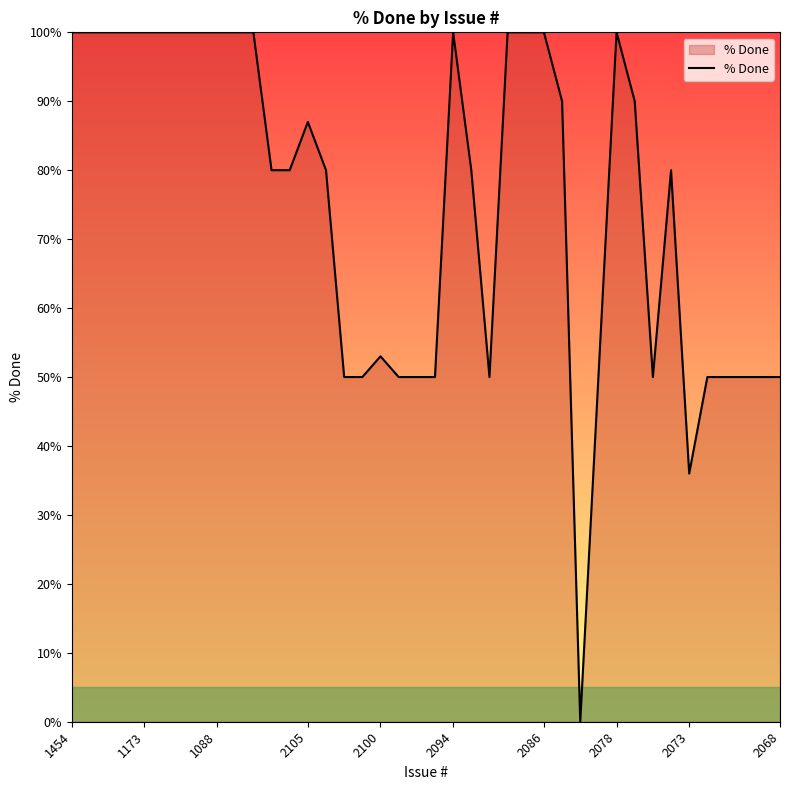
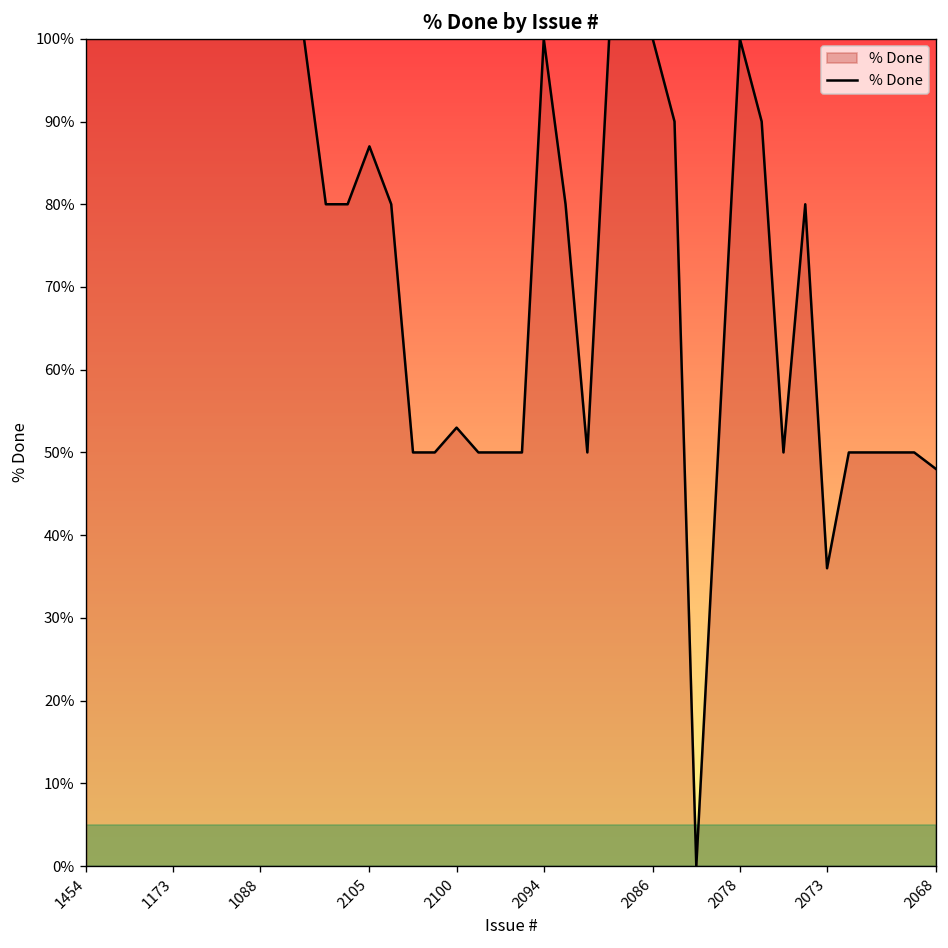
2068: 50% -> 48%
